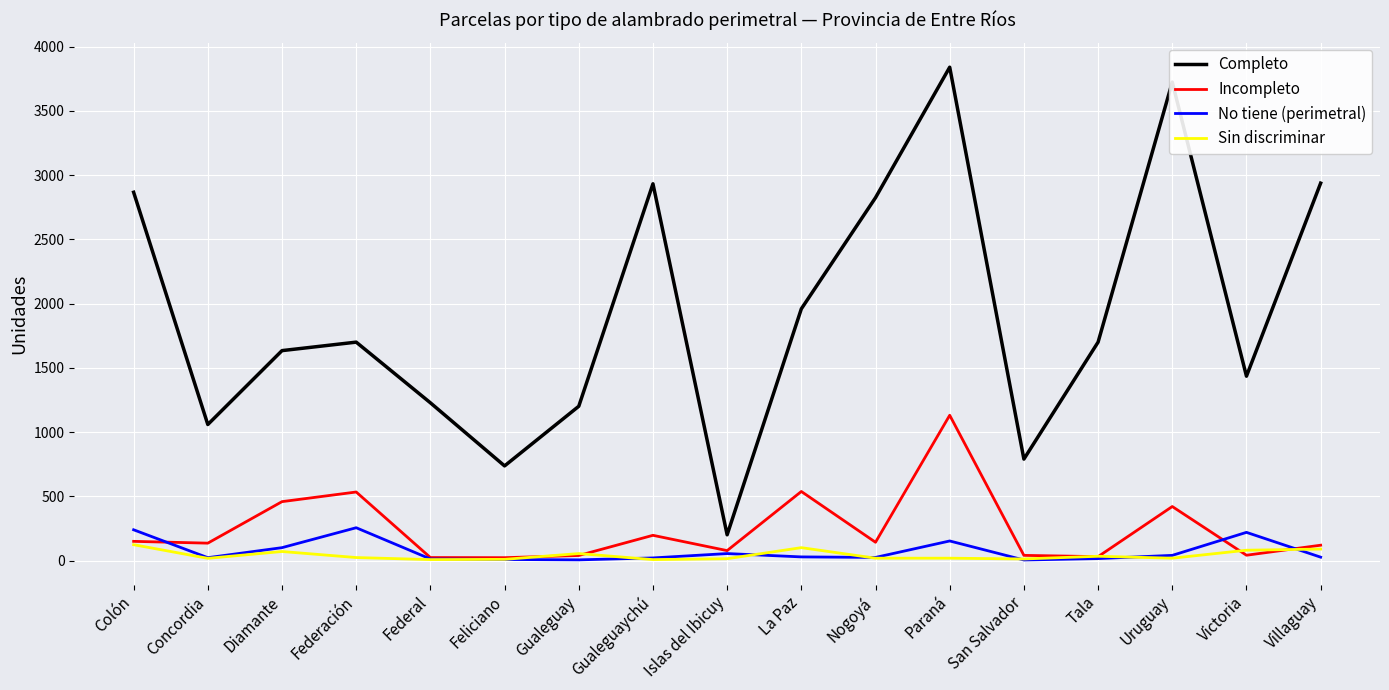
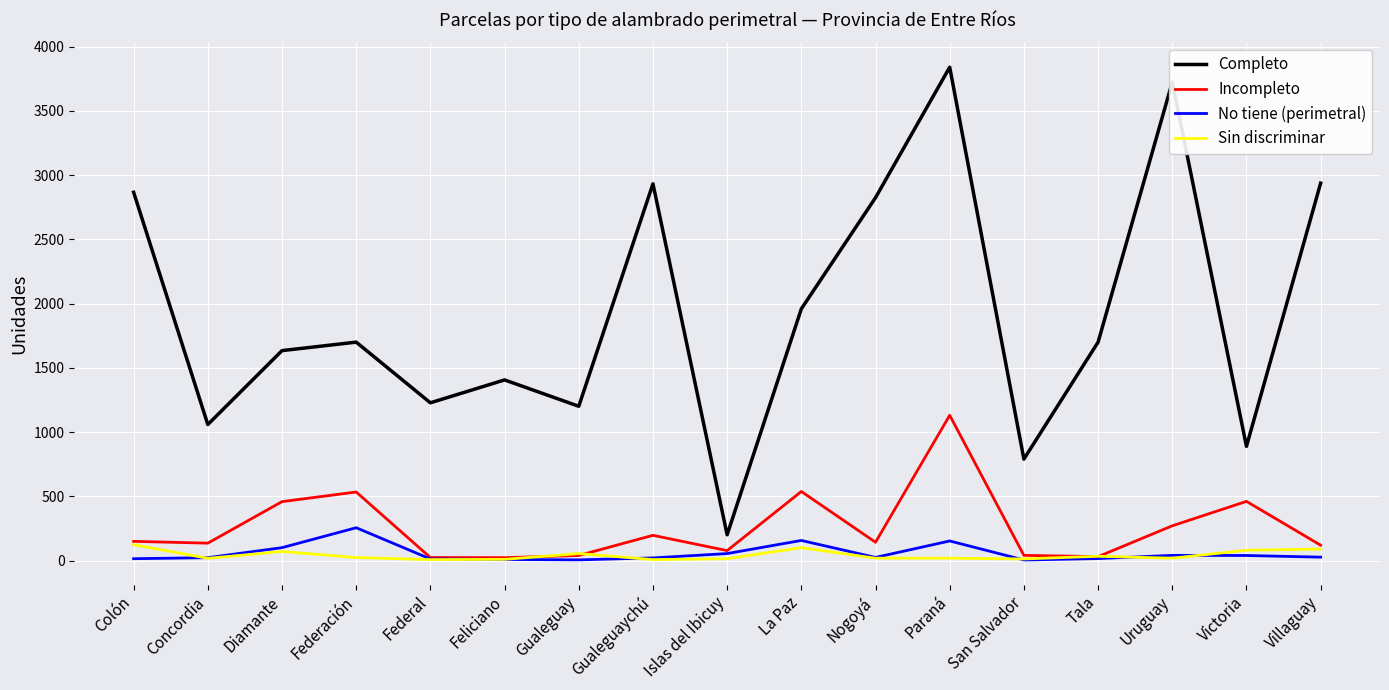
No tiene (perimetral), Colón: 240 -> 20
Completo, Feliciano: 740 -> 1410
No tiene (perimetral), La Paz: 30 -> 160
Incompleto, Uruguay: 420 -> 270
Completo, Victoria: 1440 -> 890
Incompleto, Victoria: 40 -> 460
No tiene (perimetral), Victoria: 220 -> 40
